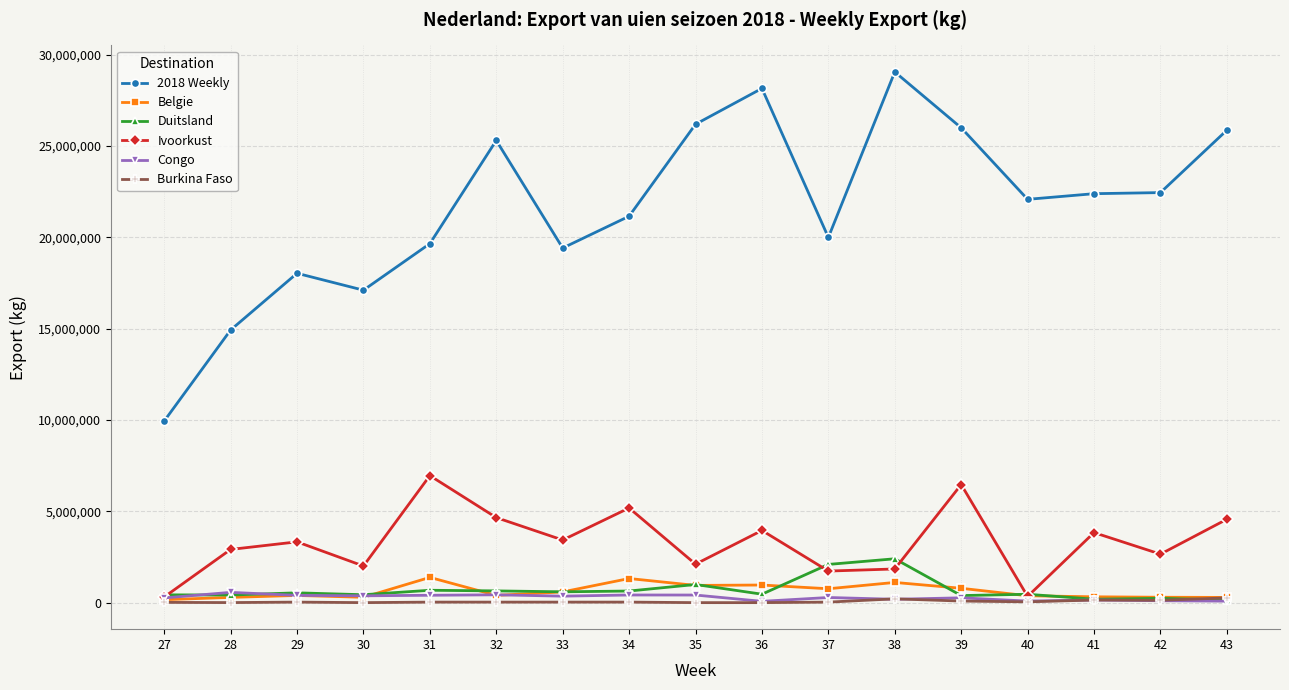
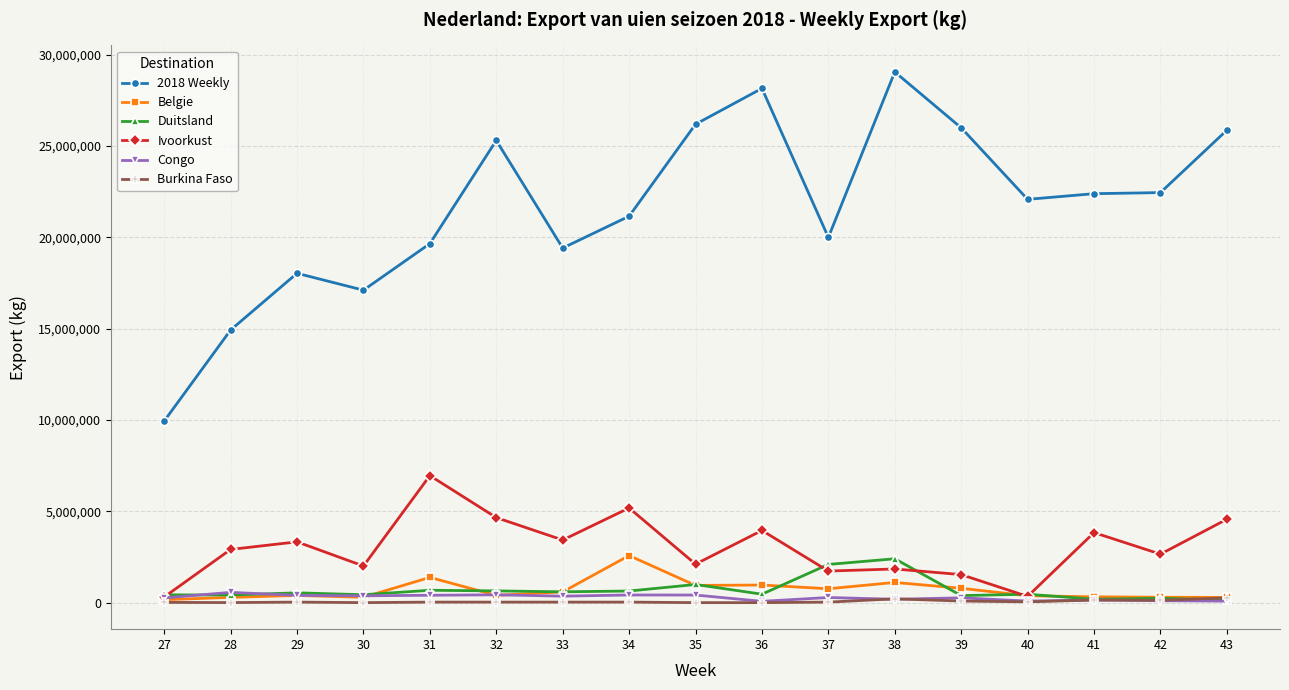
Belgie, 34: 1,300,000 -> 2,600,000
Ivoorkust, 39: 6,500,000 -> 1,500,000
